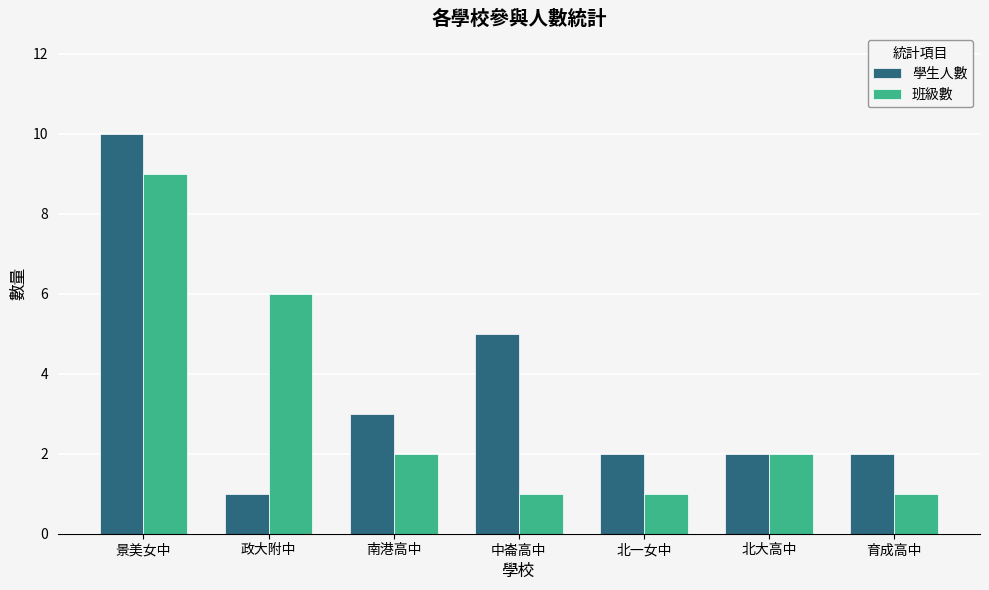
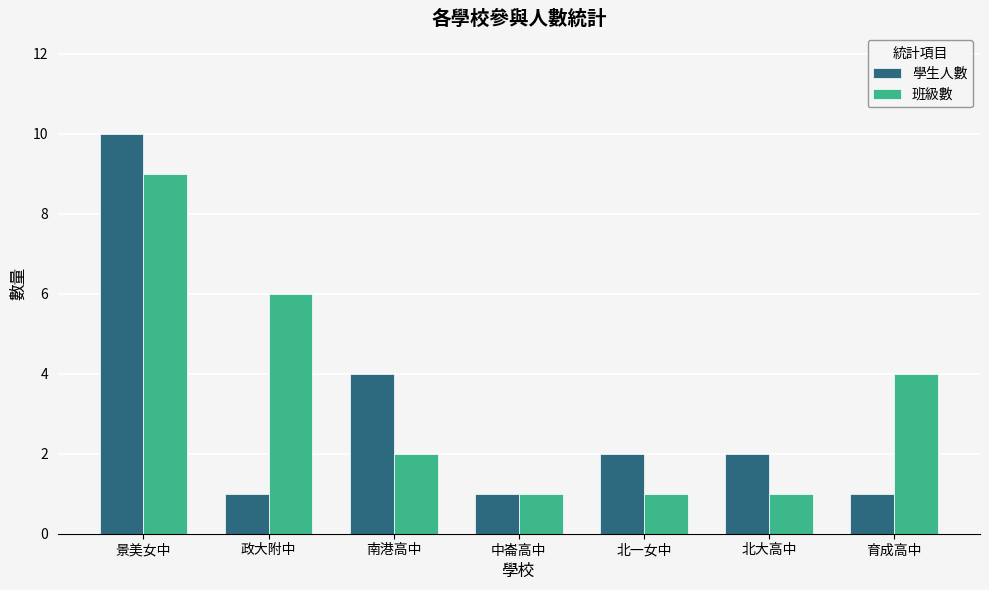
學生人數, 南港高中: 3 -> 4
學生人數, 中崙高中: 5 -> 1
班級數, 北大高中: 2 -> 1
學生人數, 育成高中: 2 -> 1
班級數, 育成高中: 1 -> 4
